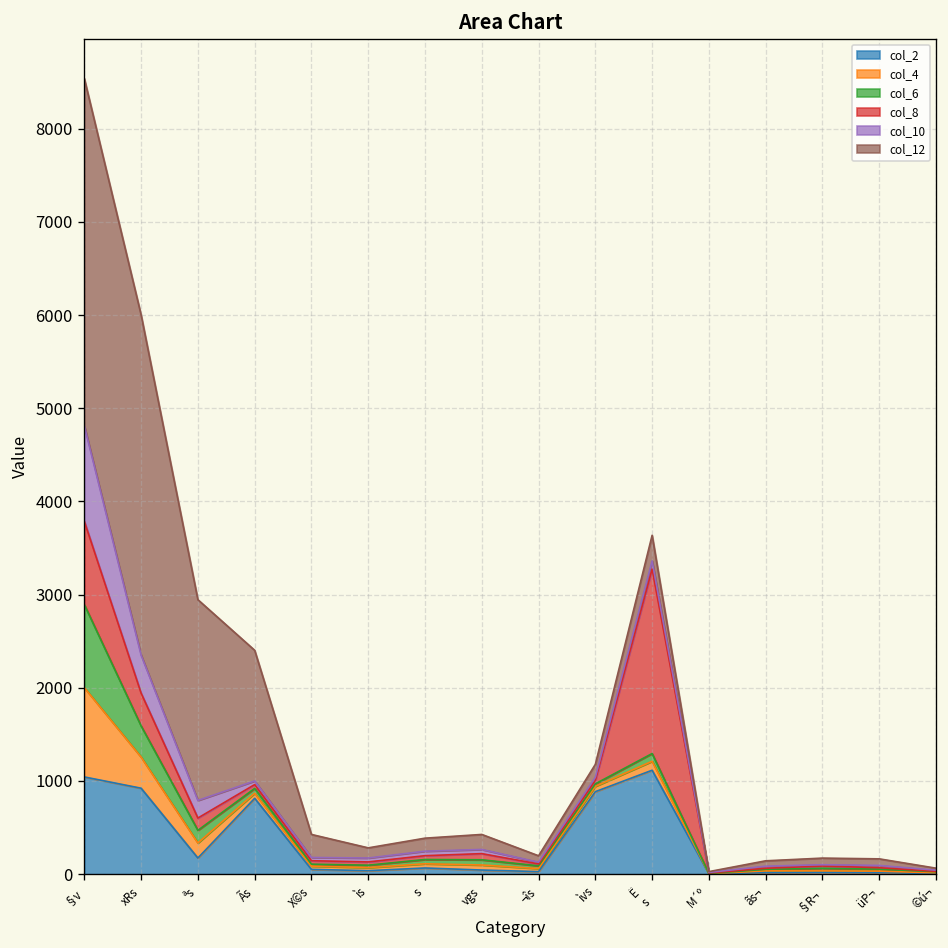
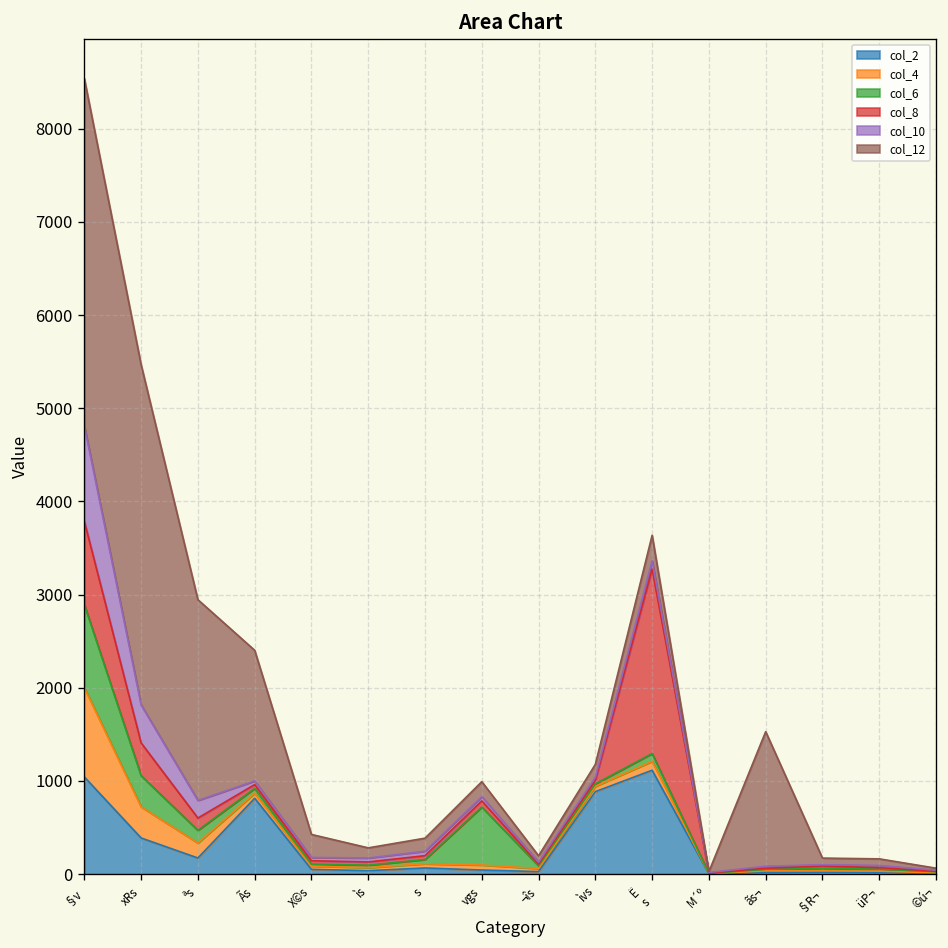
col_2, xRs: 900 -> 400
col_6, vgs: 100 -> 600
col_12, ãs¬: 100 -> 1400
